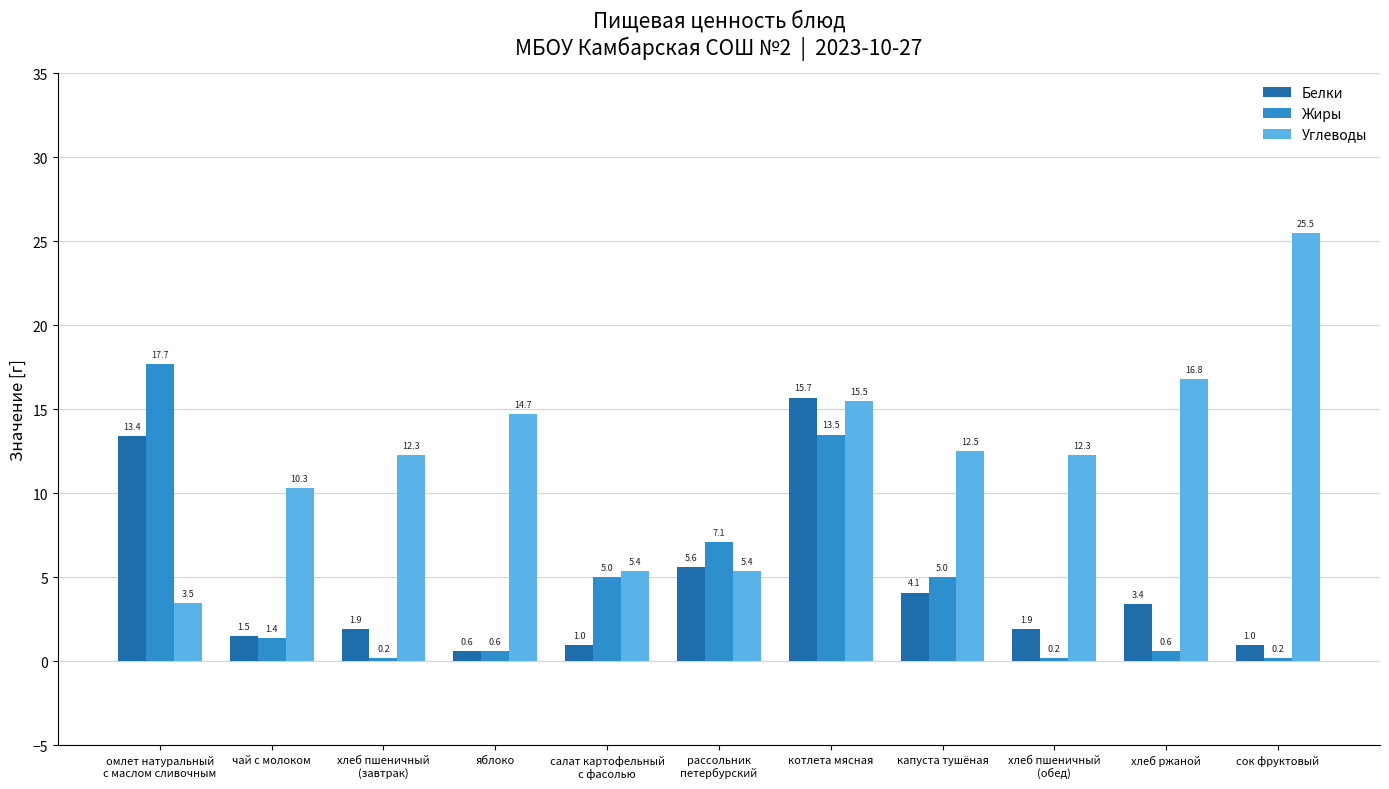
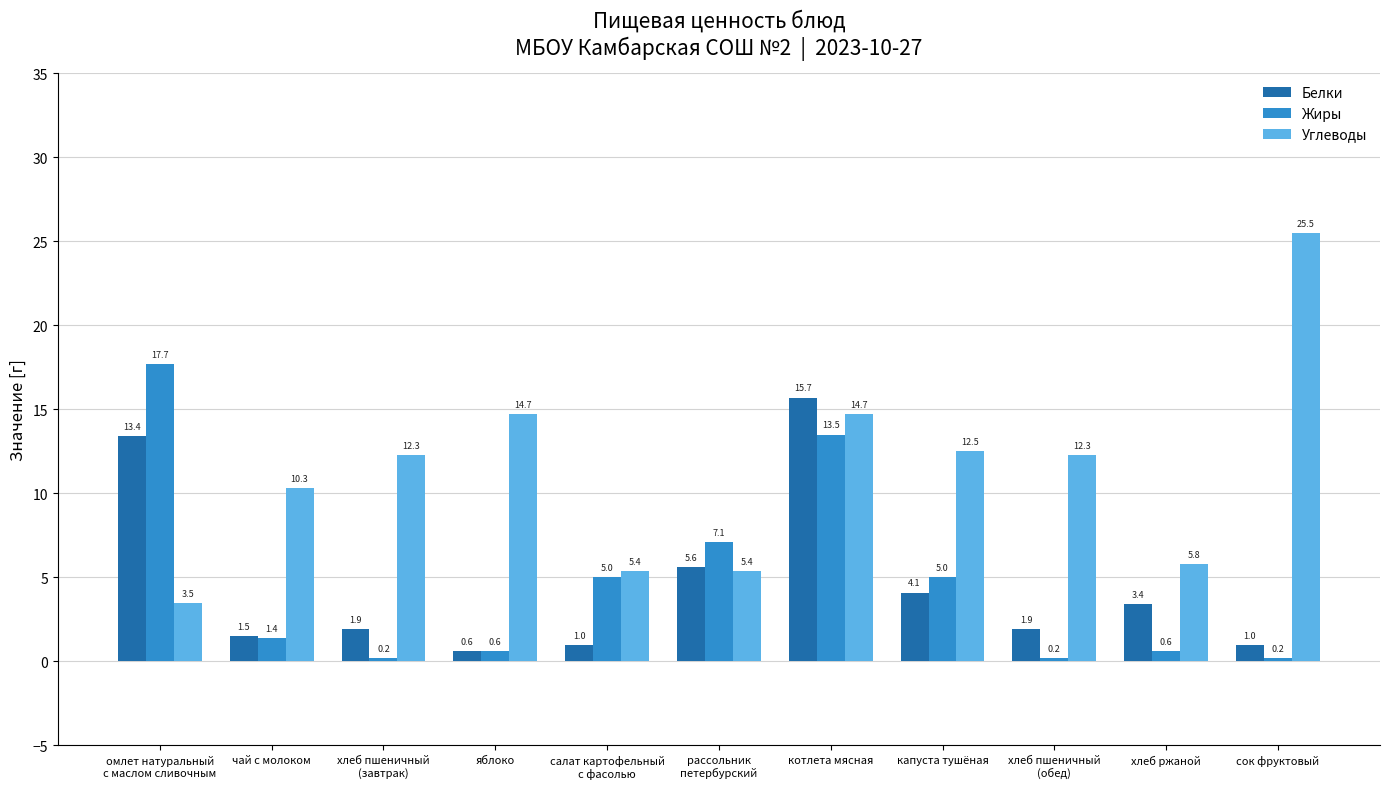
Углеводы, котлета мясная: 15.5 -> 14.7
Углеводы, хлеб ржаной: 16.8 -> 5.8
